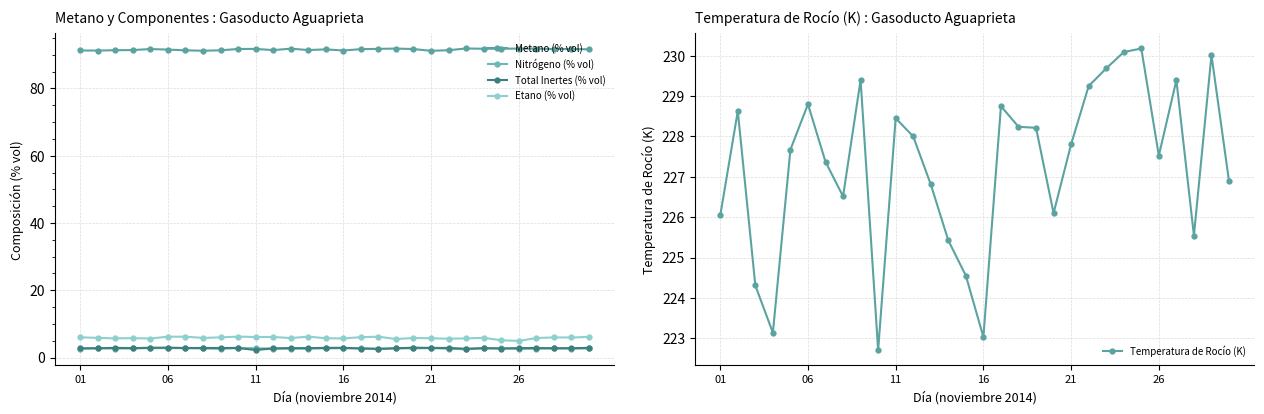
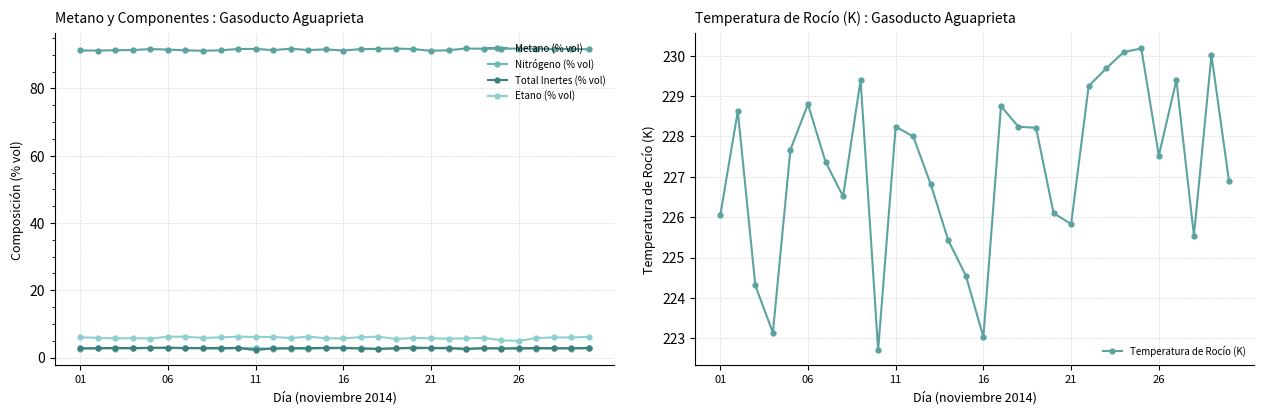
Temperatura de Rocío (K) : Gasoducto Aguaprieta, 11: 228.5 -> 228.2
Temperatura de Rocío (K) : Gasoducto Aguaprieta, 21: 227.8 -> 225.8
